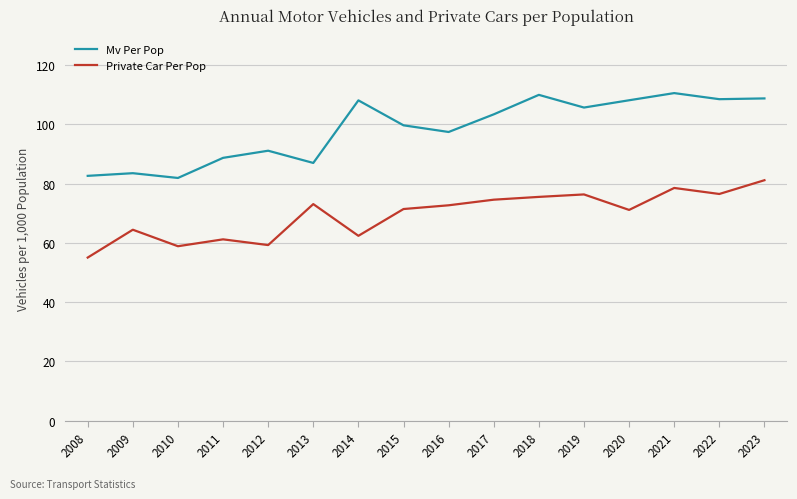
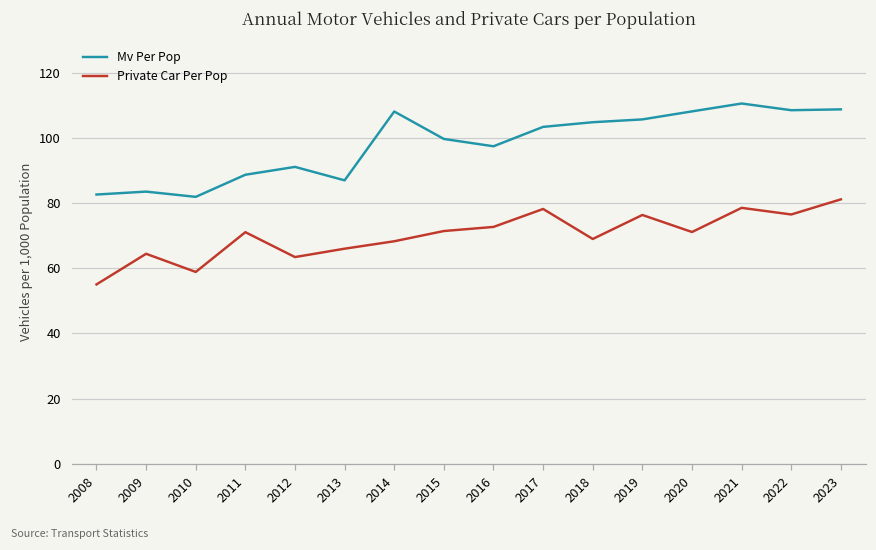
Private Car Per Pop, 2011: 61 -> 71
Private Car Per Pop, 2012: 59 -> 63
Private Car Per Pop, 2013: 73 -> 66
Private Car Per Pop, 2014: 62 -> 68
Private Car Per Pop, 2017: 75 -> 78
Mv Per Pop, 2018: 110 -> 105
Private Car Per Pop, 2018: 75 -> 69
